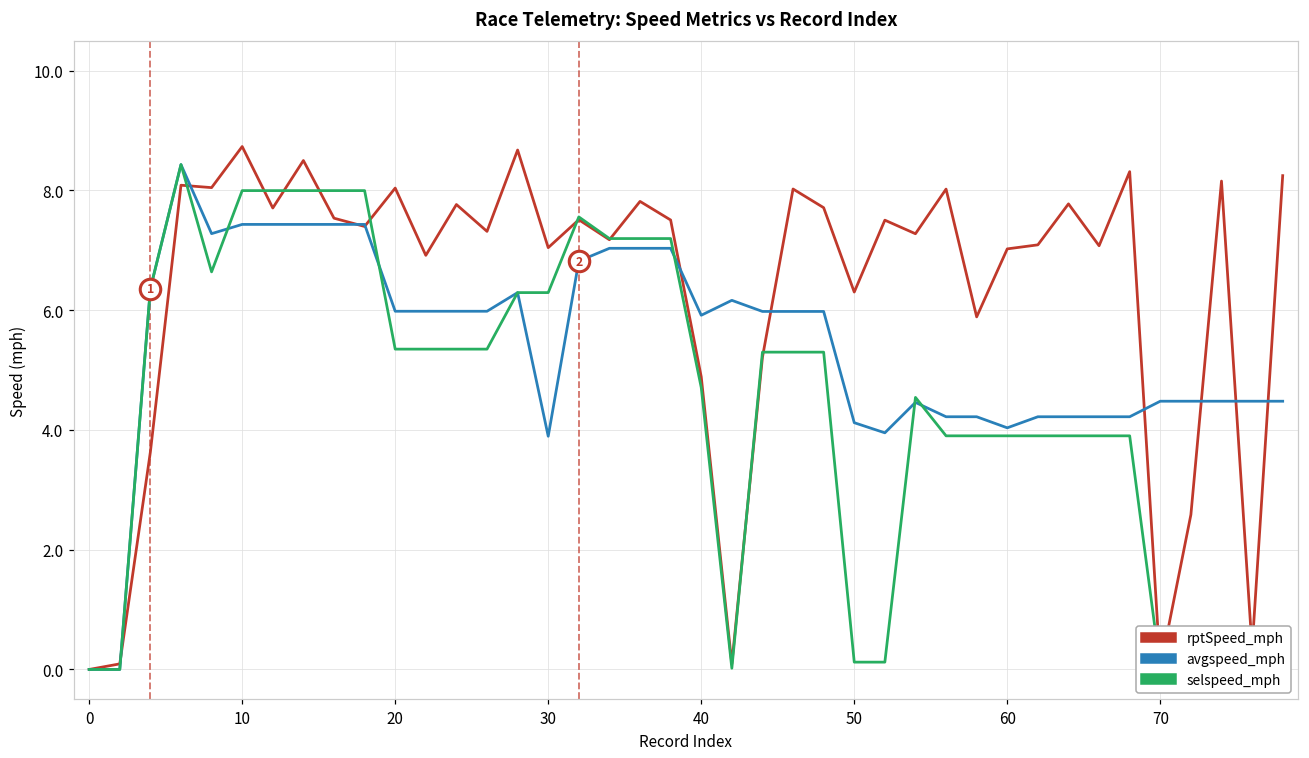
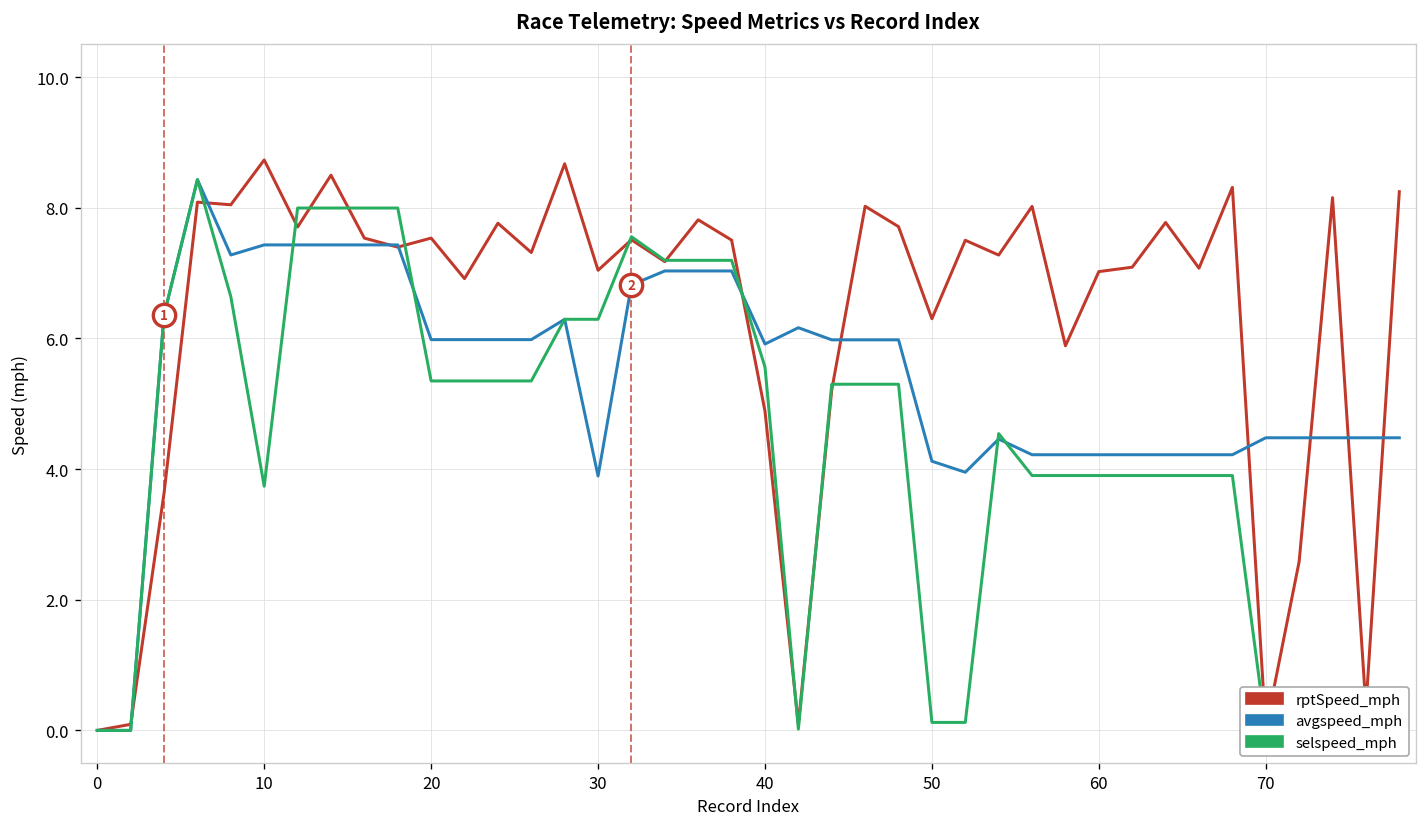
selspeed_mph, 10: 8.0 -> 3.7
rptSpeed_mph, 20: 8.0 -> 7.5
selspeed_mph, 40: 4.7 -> 5.6
avgspeed_mph, 60: 4.0 -> 4.2
